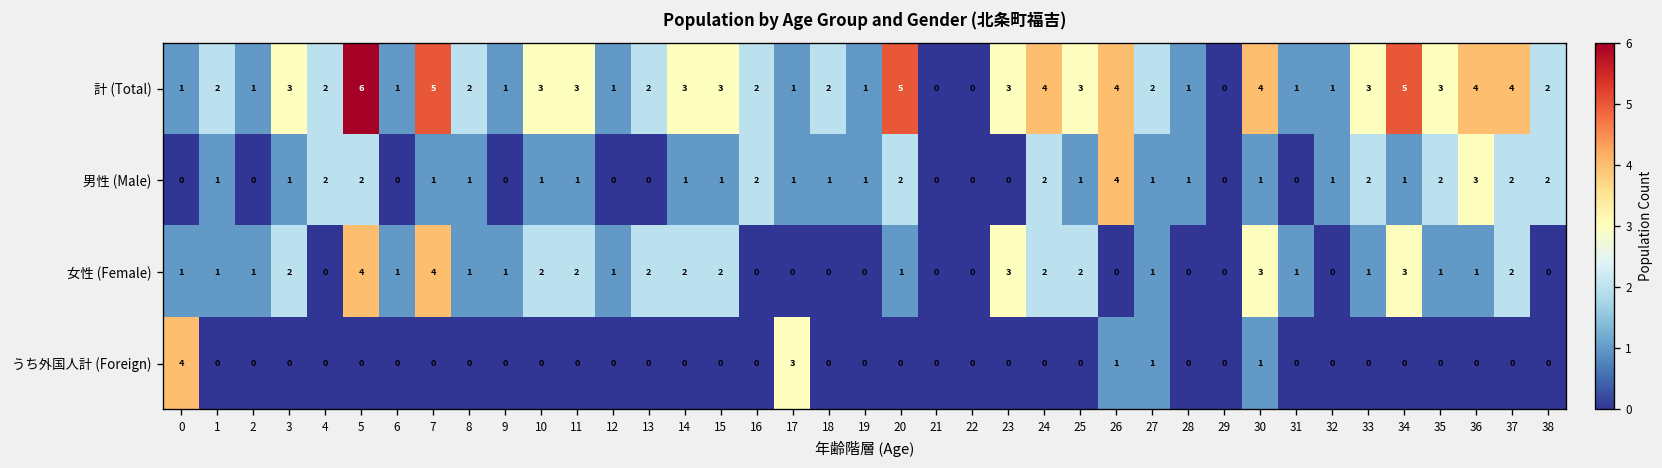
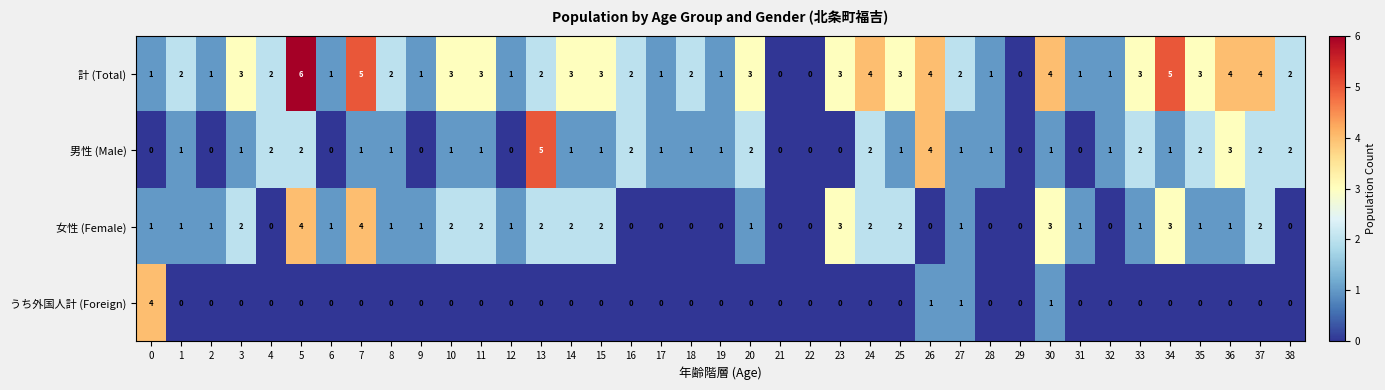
計 (Total), 20: 5 -> 3
男性 (Male), 13: 0 -> 5
うち外国人計 (Foreign), 17: 3 -> 0
